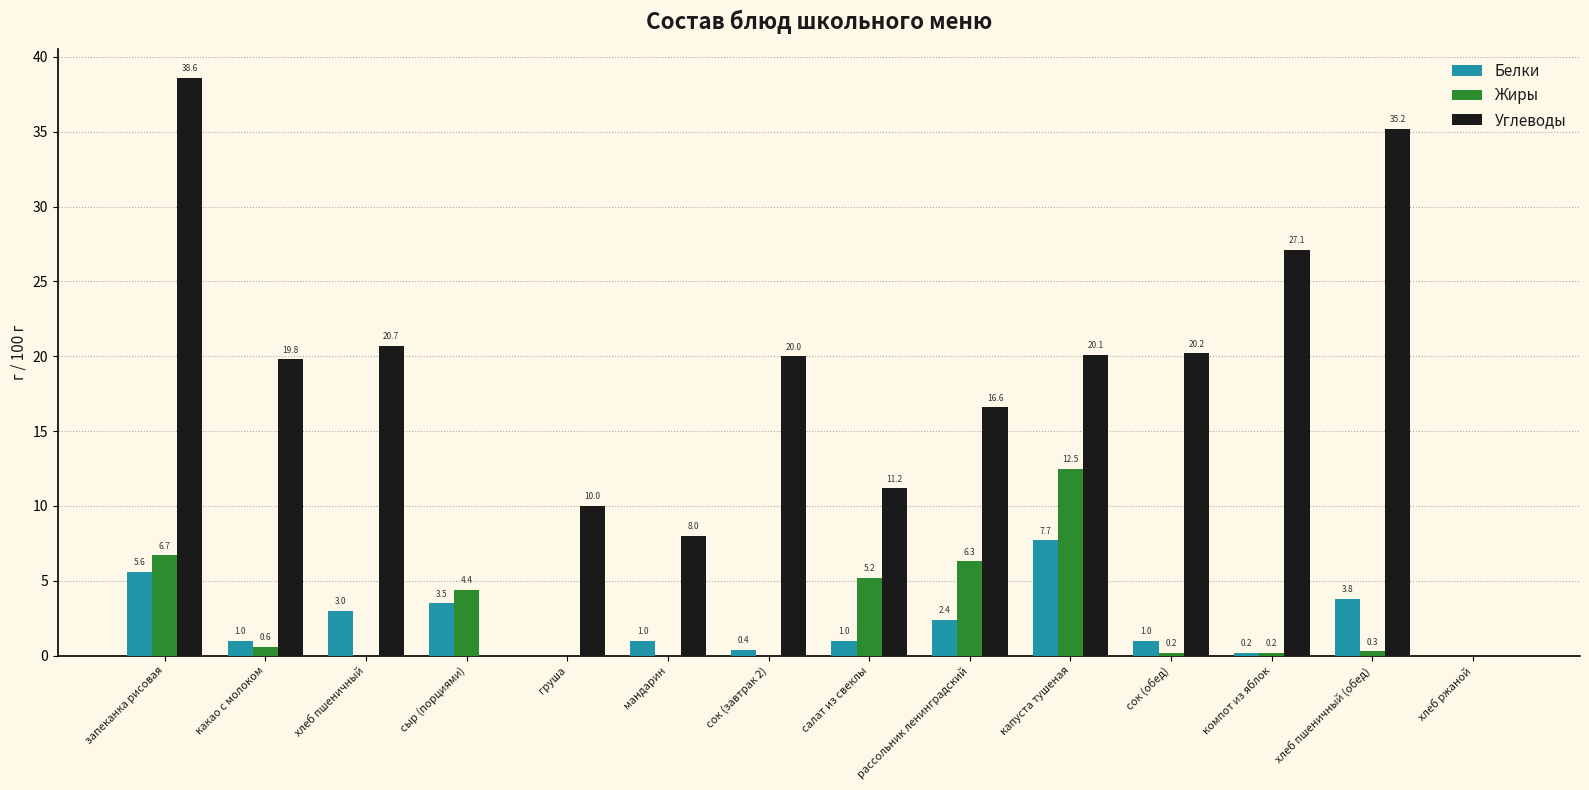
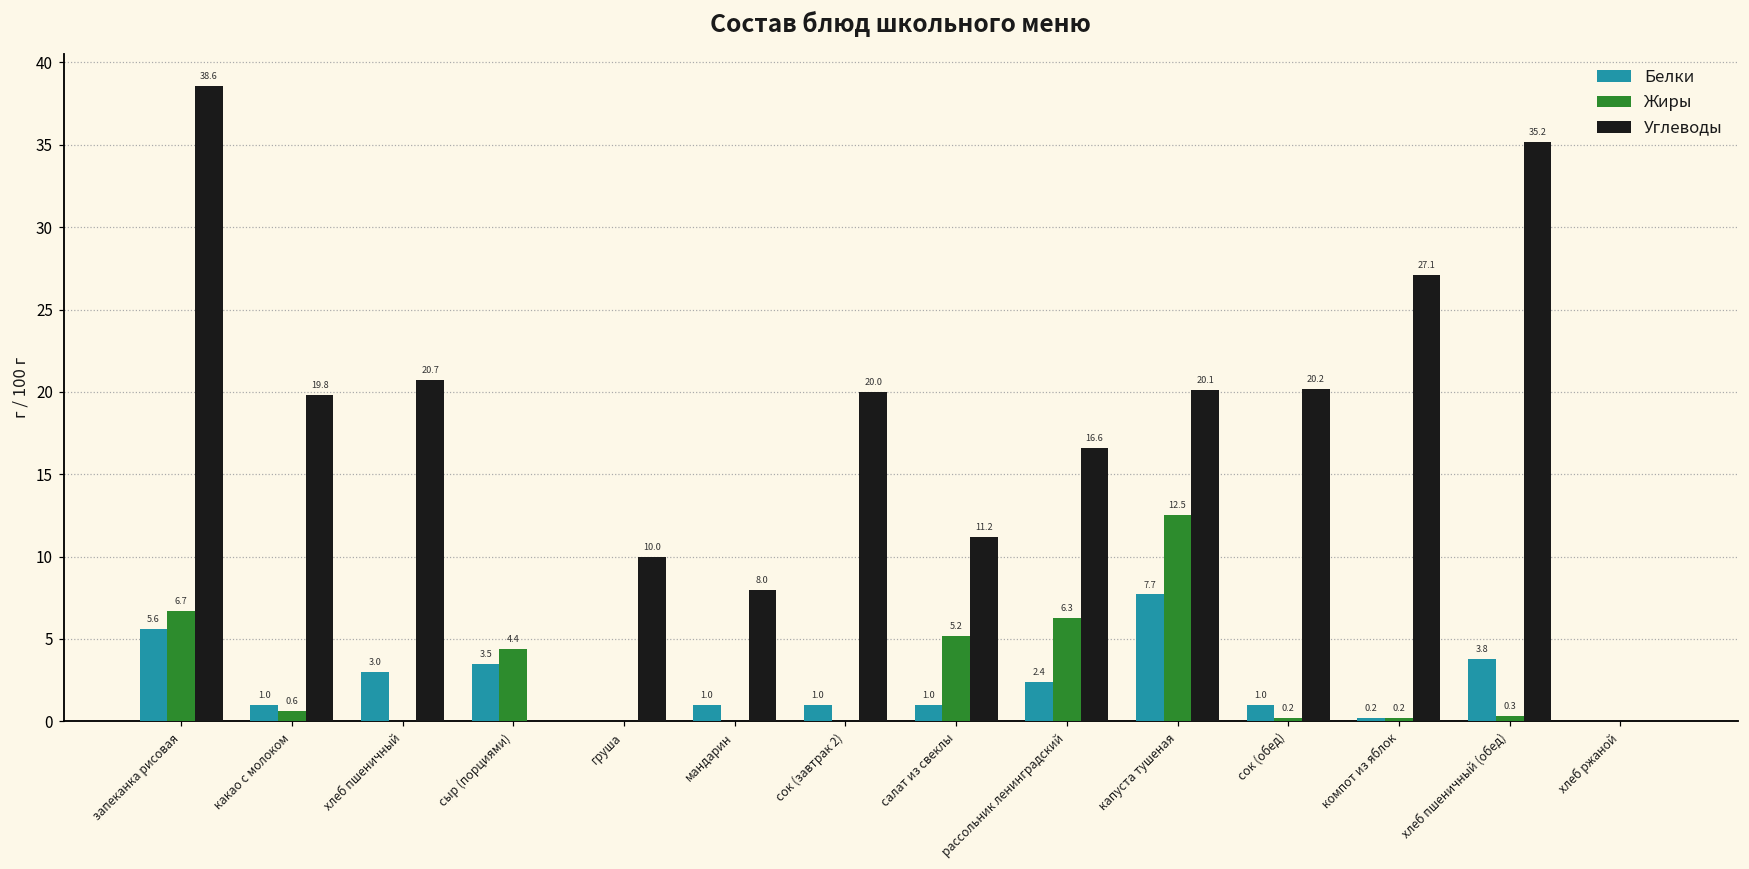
Белки, сок (завтрак 2): 0.4 -> 1.0
